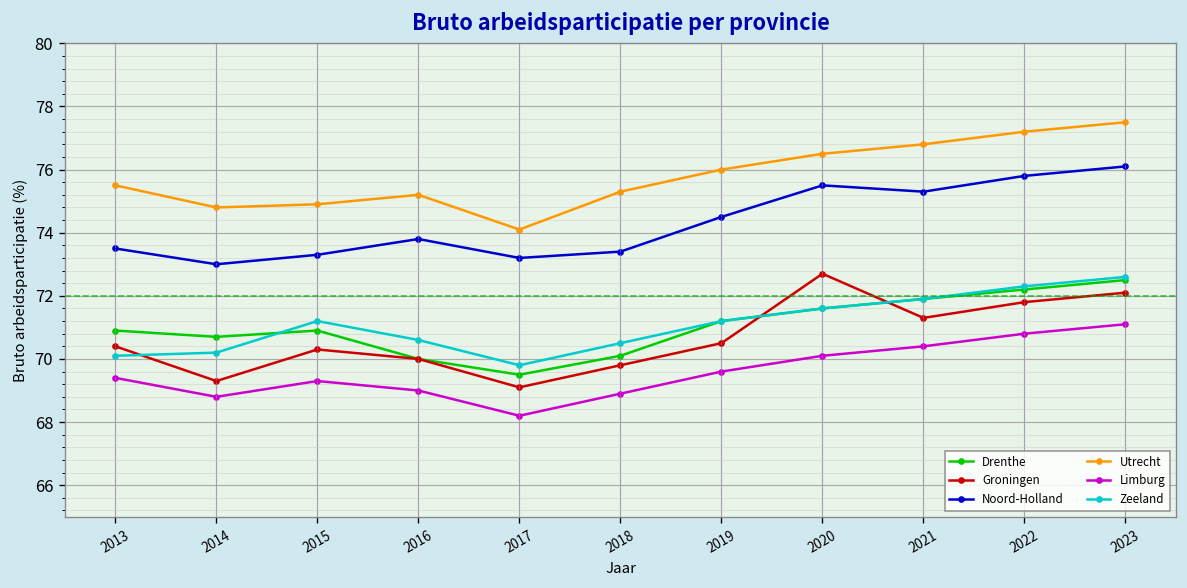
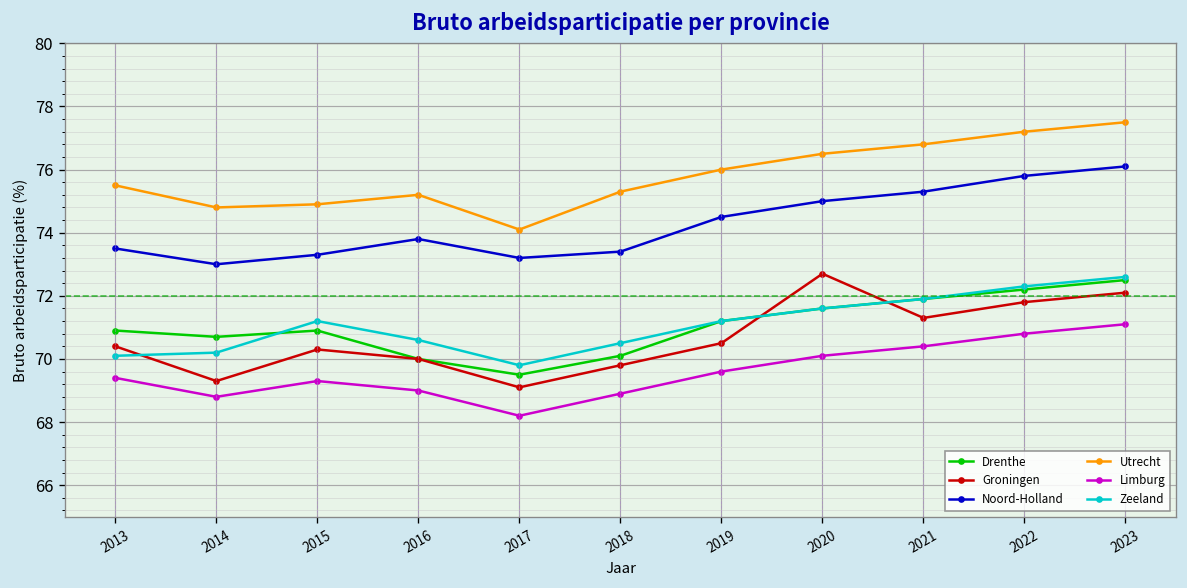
Noord-Holland, 2020: 75.5 -> 75.0
